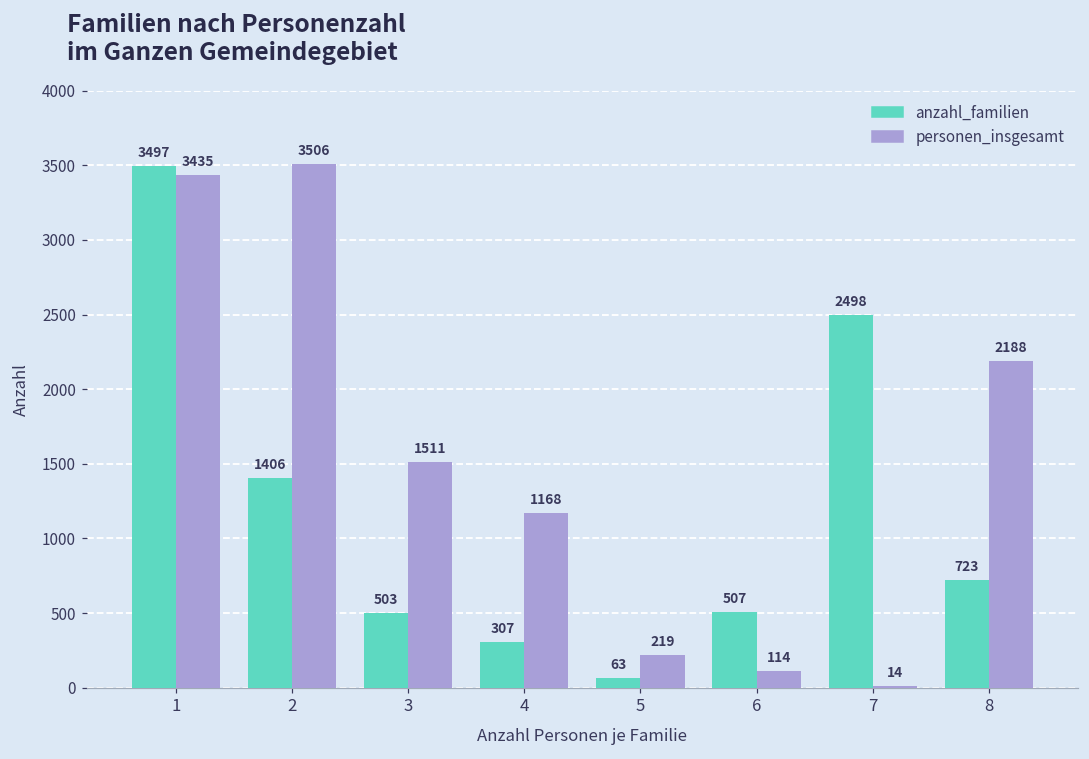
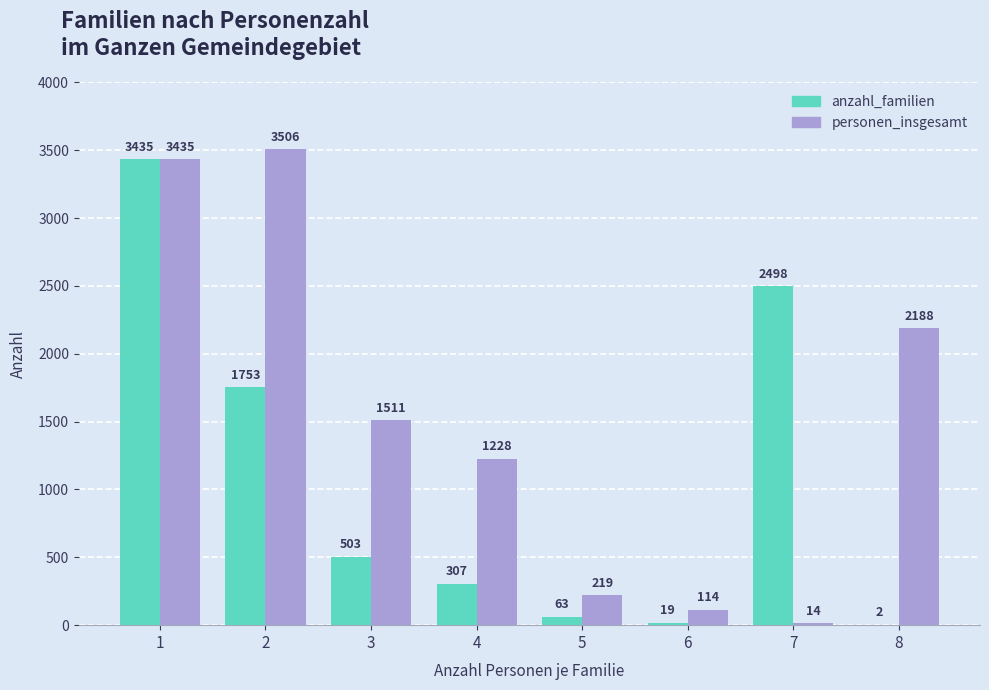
anzahl_familien, 1: 3497 -> 3435
anzahl_familien, 2: 1406 -> 1753
personen_insgesamt, 4: 1168 -> 1228
anzahl_familien, 6: 507 -> 19
anzahl_familien, 8: 723 -> 2
